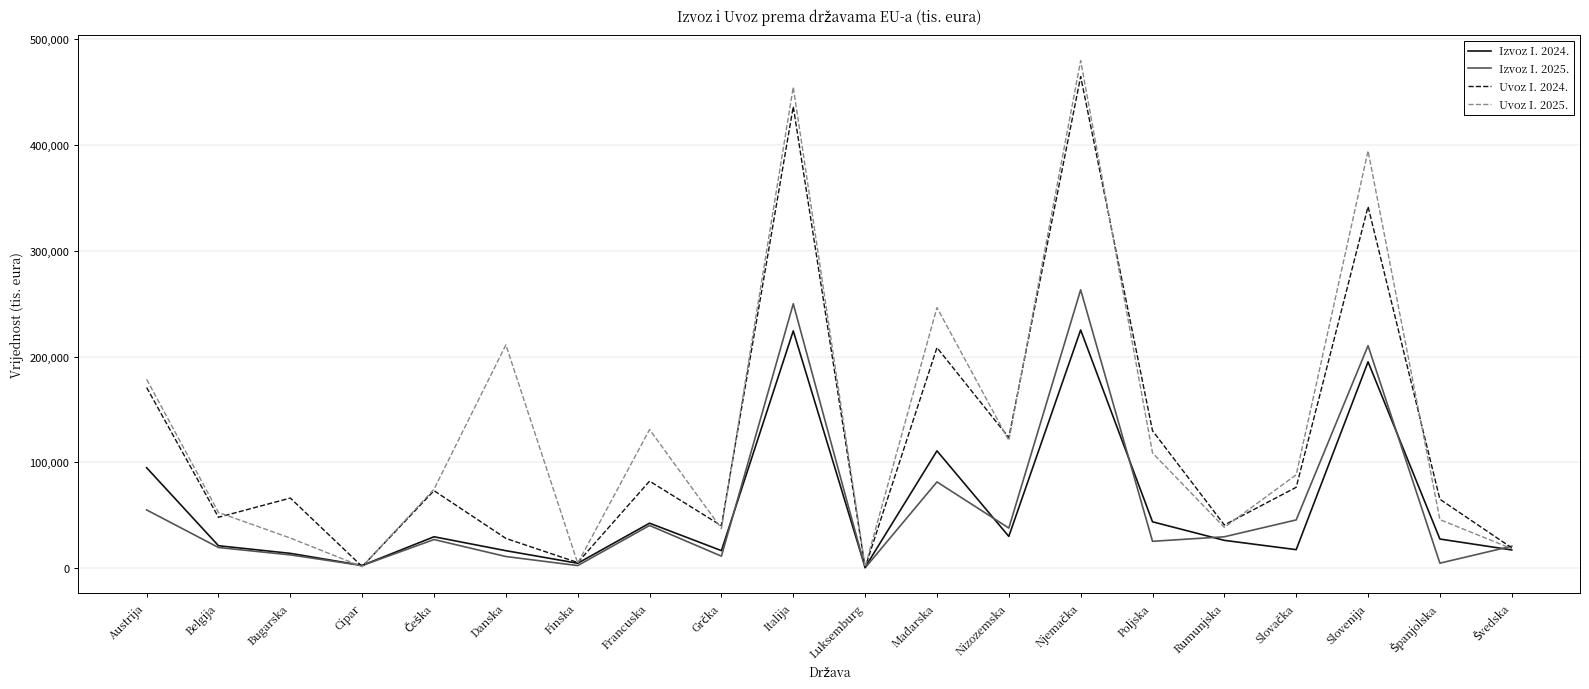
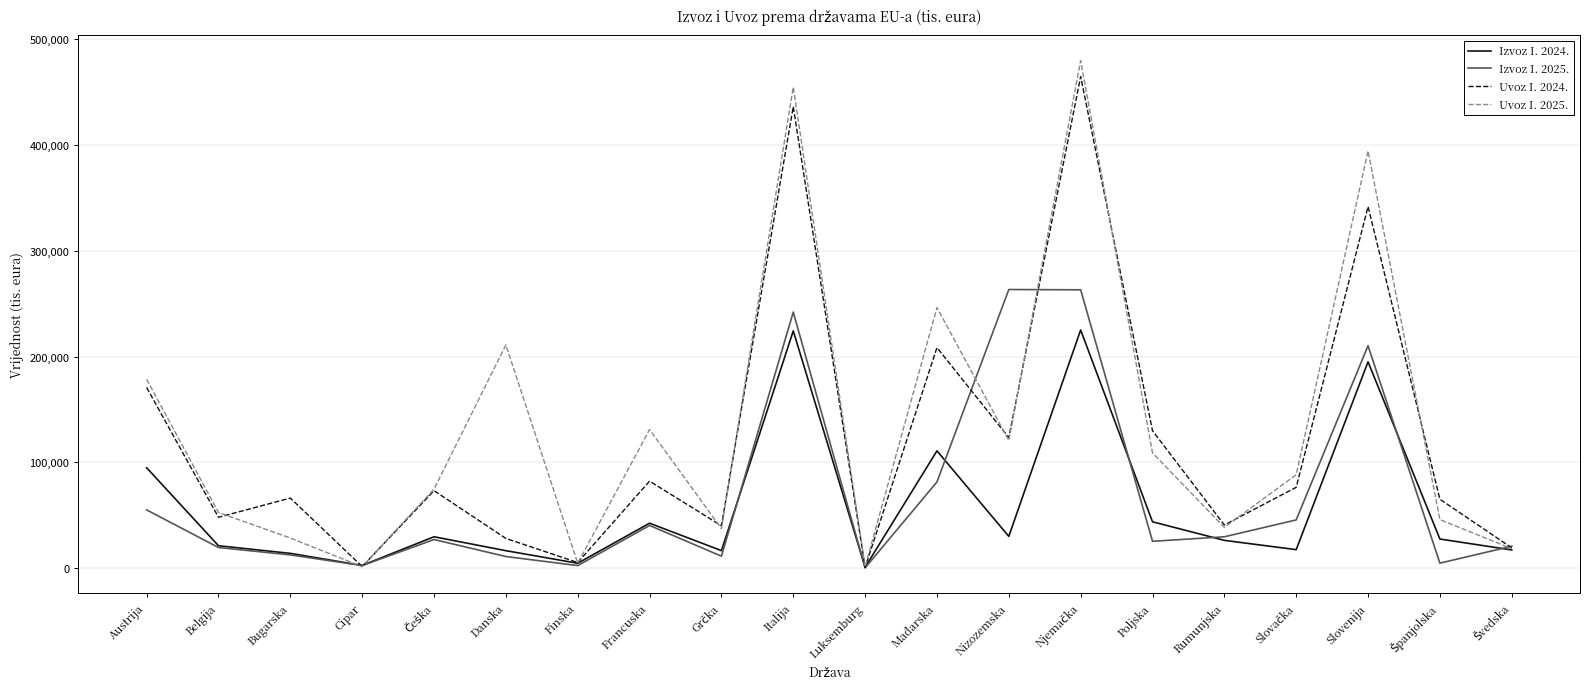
Izvoz I. 2025., Italija: 250,000 -> 242,000
Izvoz I. 2025., Nizozemska: 38,000 -> 263,000
